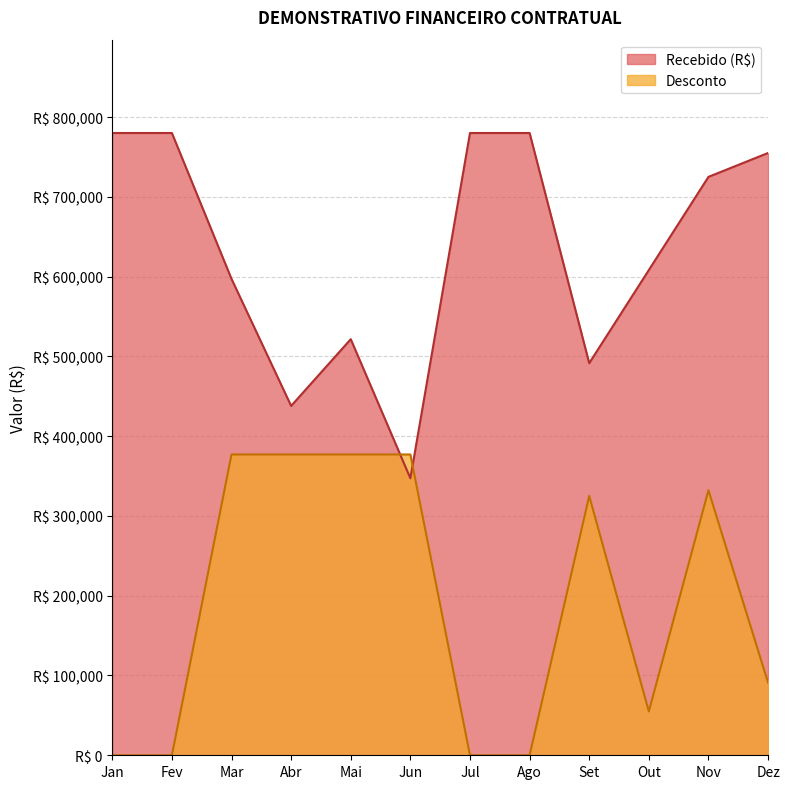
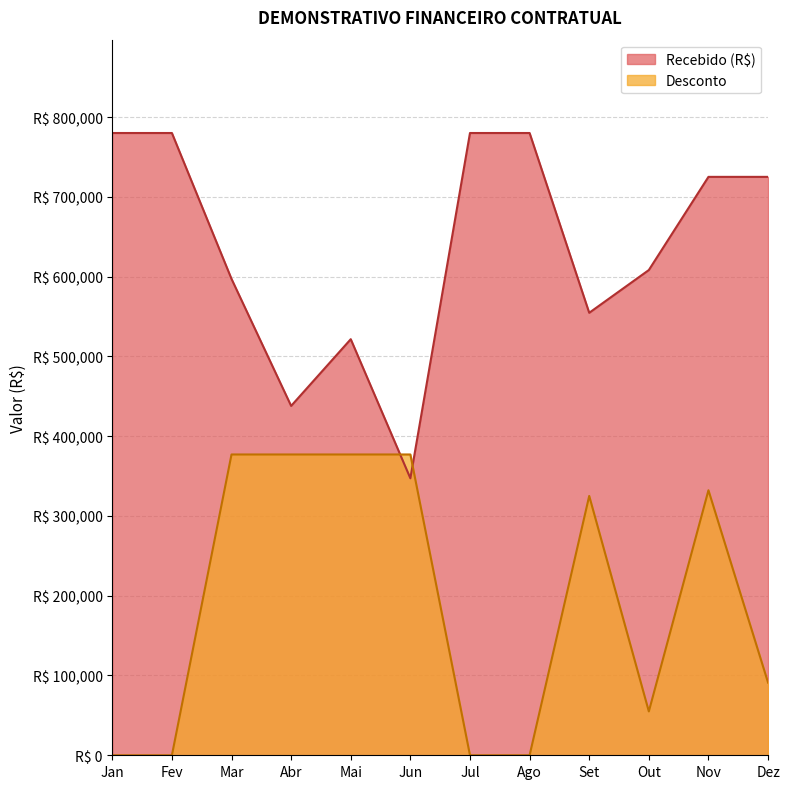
Recebido (R$), Set: R$ 490,000 -> R$ 550,000
Recebido (R$), Dez: R$ 750,000 -> R$ 730,000
